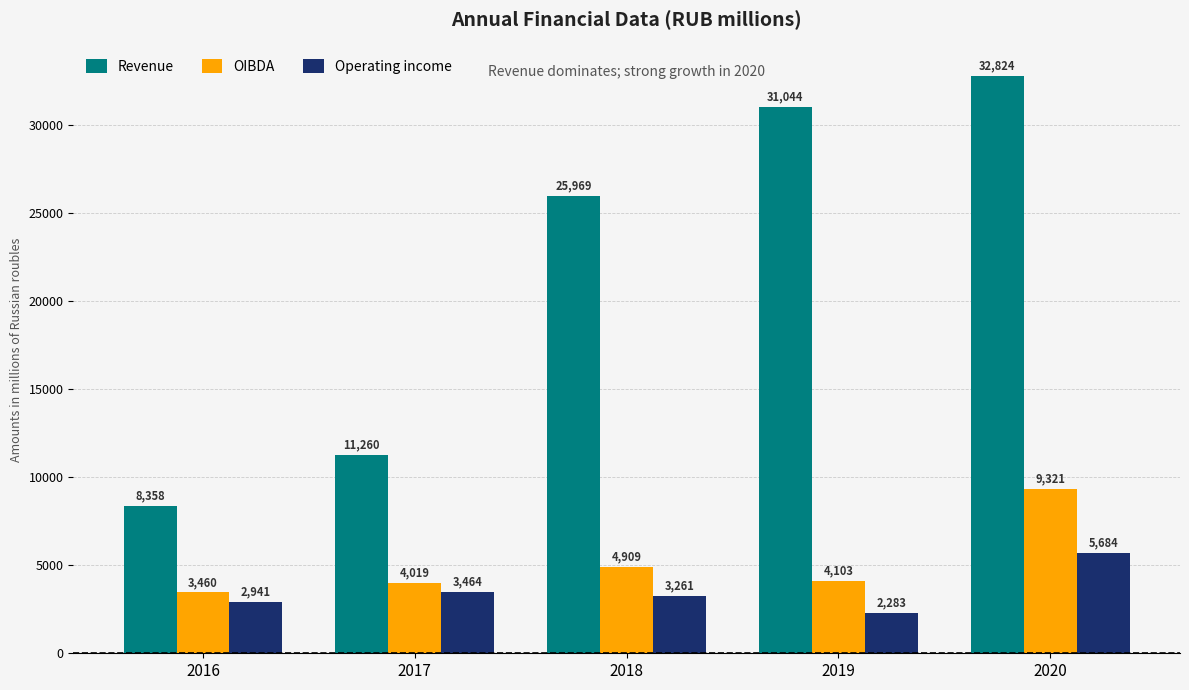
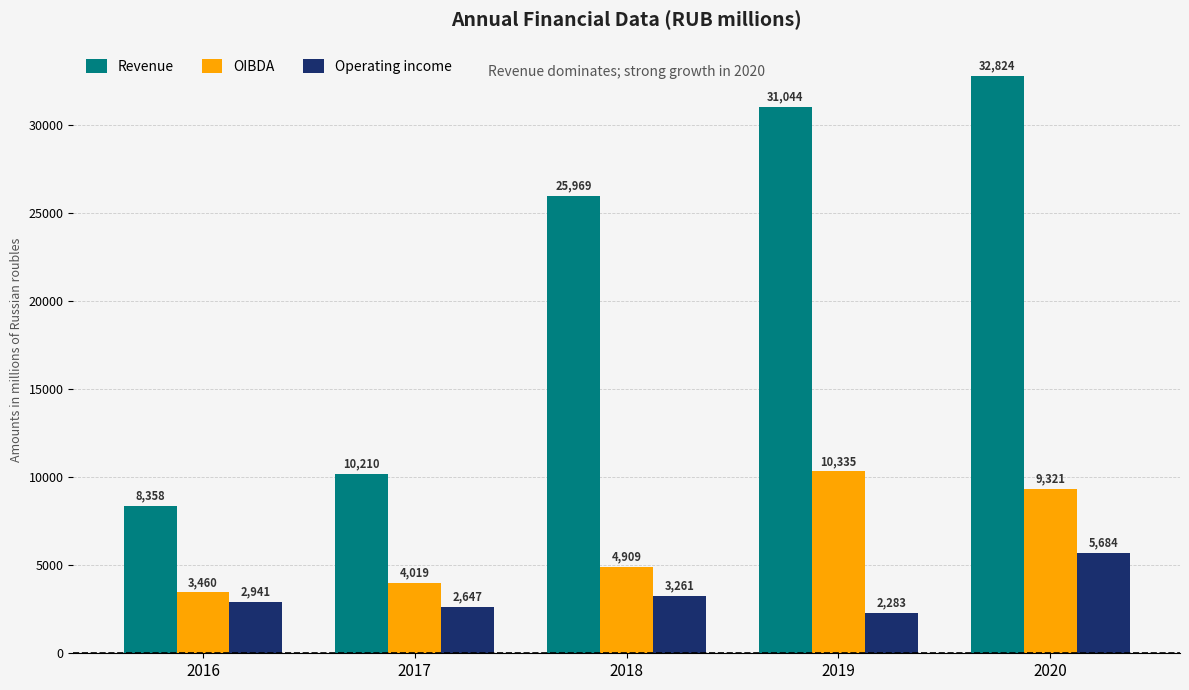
Revenue, 2017: 11,260 -> 10,210
Operating income, 2017: 3,464 -> 2,647
OIBDA, 2019: 4,103 -> 10,335
